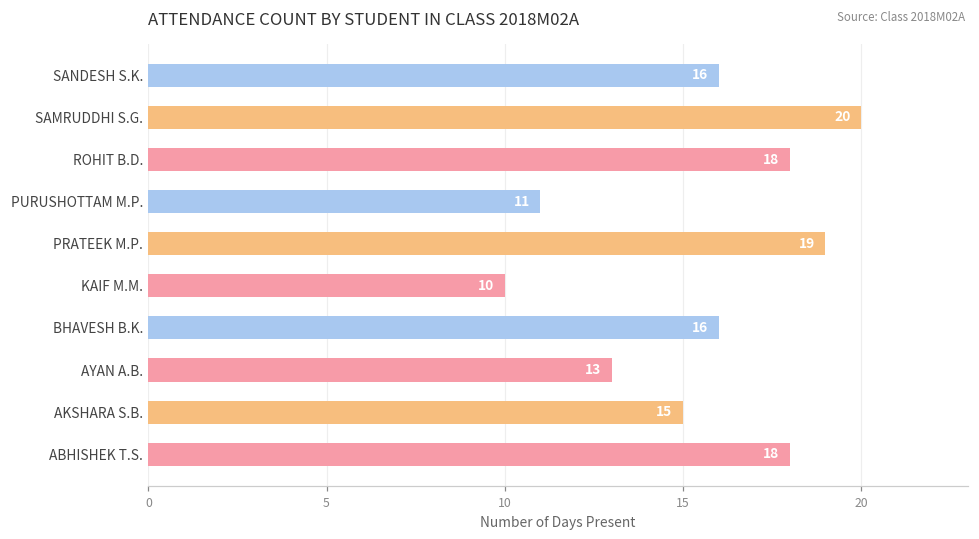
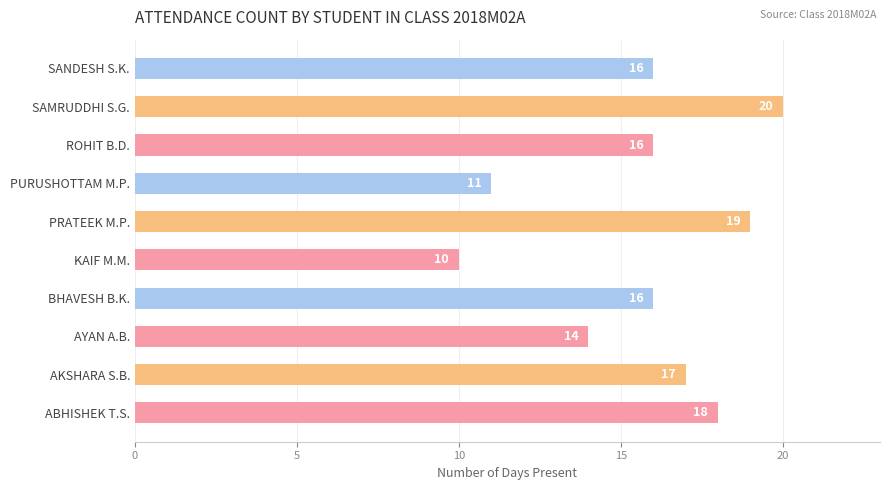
ROHIT B.D.: 18 -> 16
AYAN A.B.: 13 -> 14
AKSHARA S.B.: 15 -> 17
